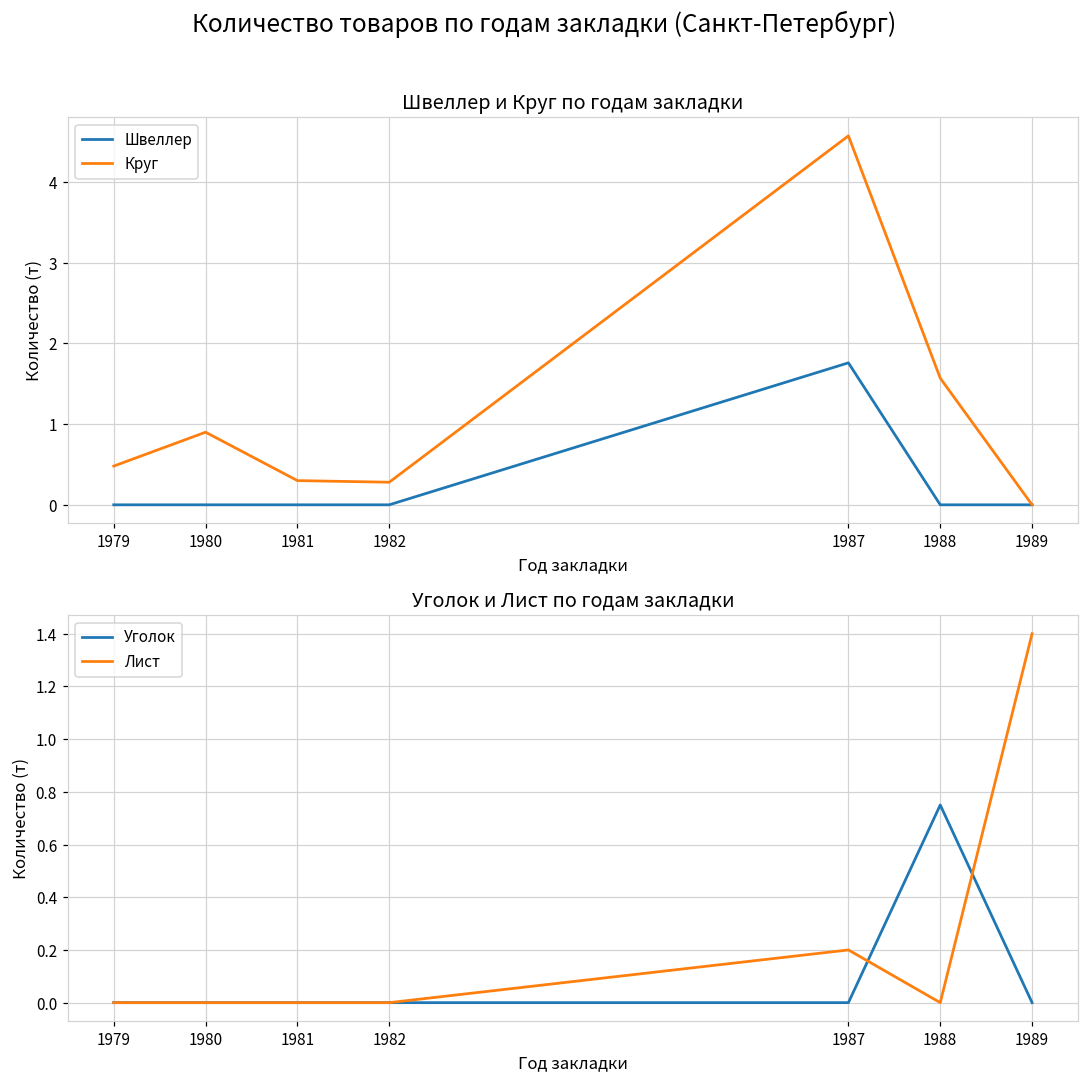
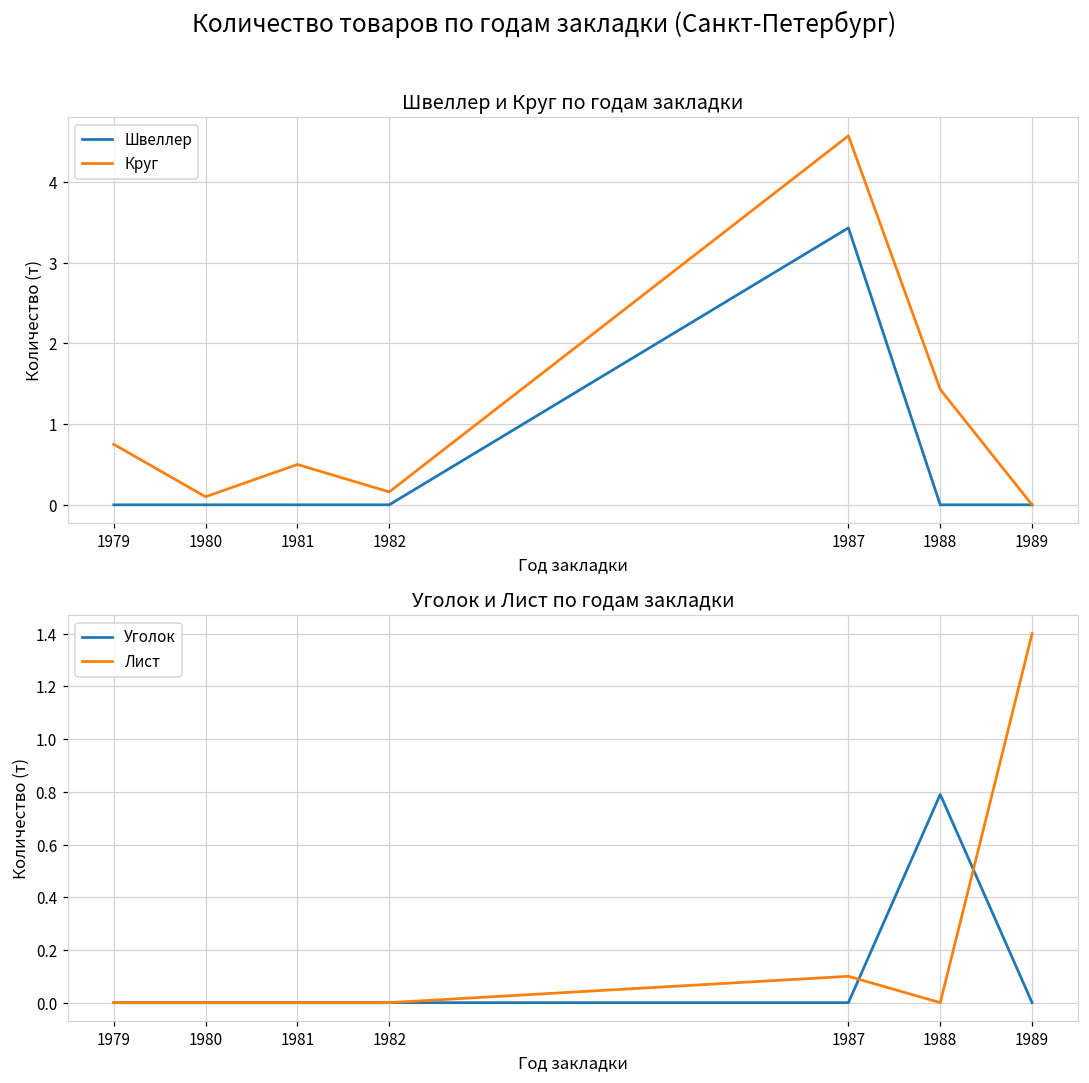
Швеллер и Круг по годам закладки, Круг, 1979: 0.5 -> 0.8
Швеллер и Круг по годам закладки, Круг, 1980: 0.9 -> 0.1
Швеллер и Круг по годам закладки, Круг, 1981: 0.3 -> 0.5
Швеллер и Круг по годам закладки, Круг, 1982: 0.3 -> 0.2
Швеллер и Круг по годам закладки, Швеллер, 1987: 1.8 -> 3.4
Швеллер и Круг по годам закладки, Круг, 1988: 1.6 -> 1.4
Уголок и Лист по годам закладки, Лист, 1987: 0.2 -> 0.1
Уголок и Лист по годам закладки, Уголок, 1988: 0.75 -> 0.79
